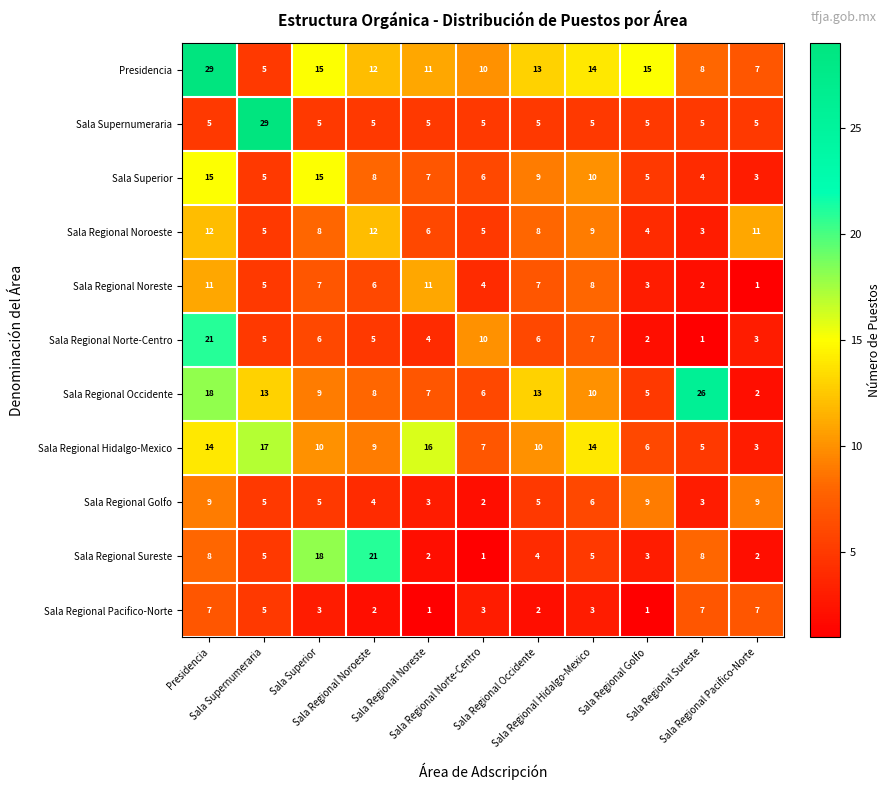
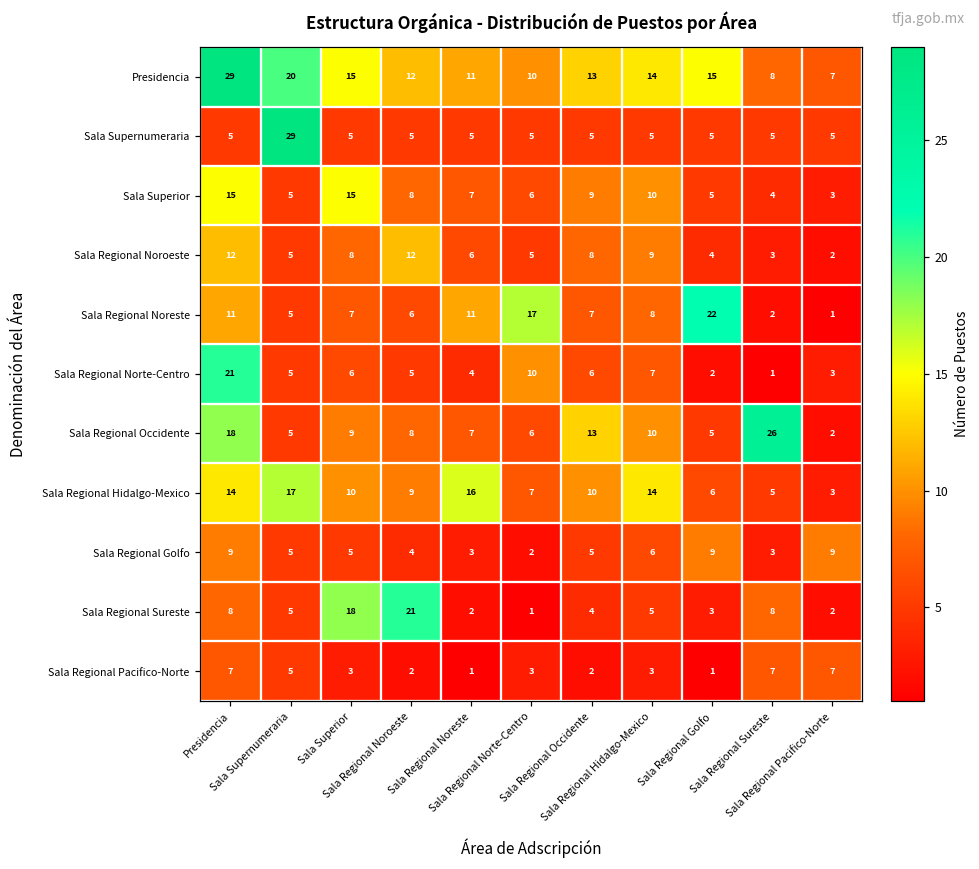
Presidencia, Sala Supernumeraria: 5 -> 20
Sala Regional Noroeste, Sala Regional Pacifico-Norte: 11 -> 2
Sala Regional Noreste, Sala Regional Norte-Centro: 4 -> 17
Sala Regional Noreste, Sala Regional Golfo: 3 -> 22
Sala Regional Occidente, Sala Supernumeraria: 13 -> 5
